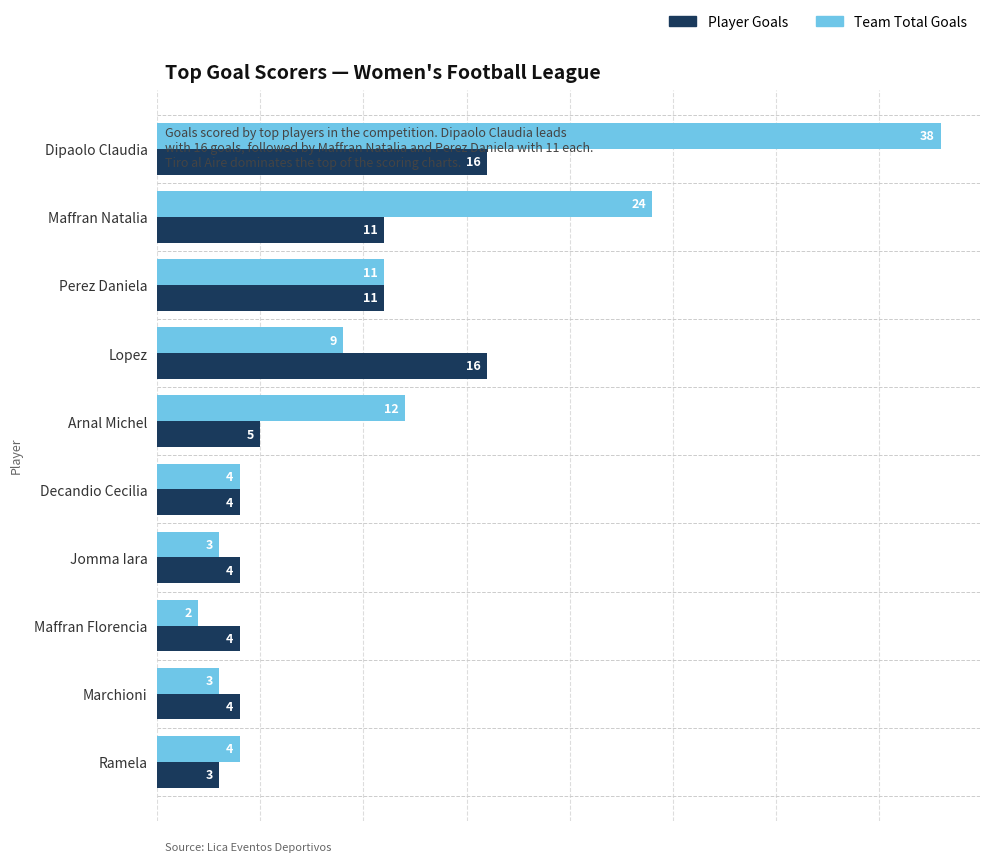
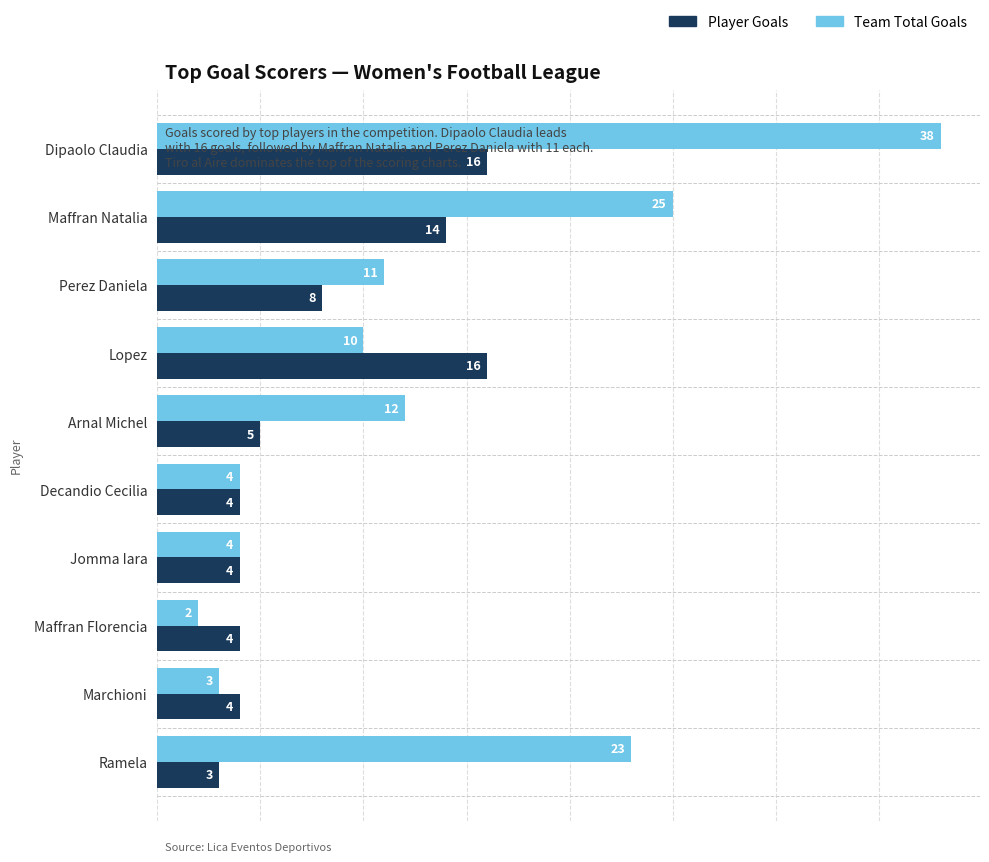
Team Total Goals, Maffran Natalia: 24 -> 25
Player Goals, Maffran Natalia: 11 -> 14
Player Goals, Perez Daniela: 11 -> 8
Team Total Goals, Lopez: 9 -> 10
Team Total Goals, Jomma Iara: 3 -> 4
Team Total Goals, Ramela: 4 -> 23
